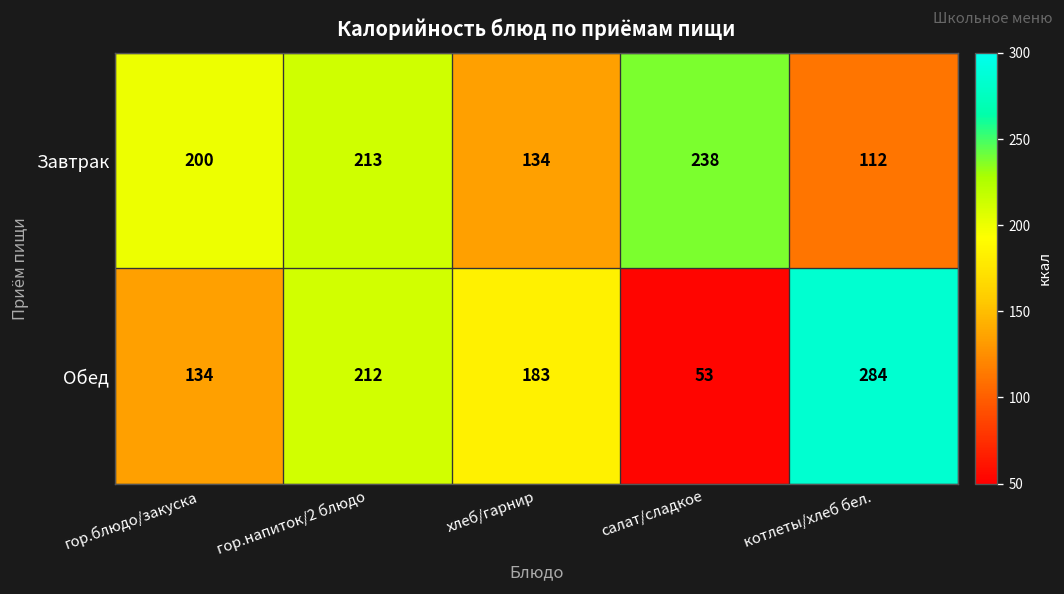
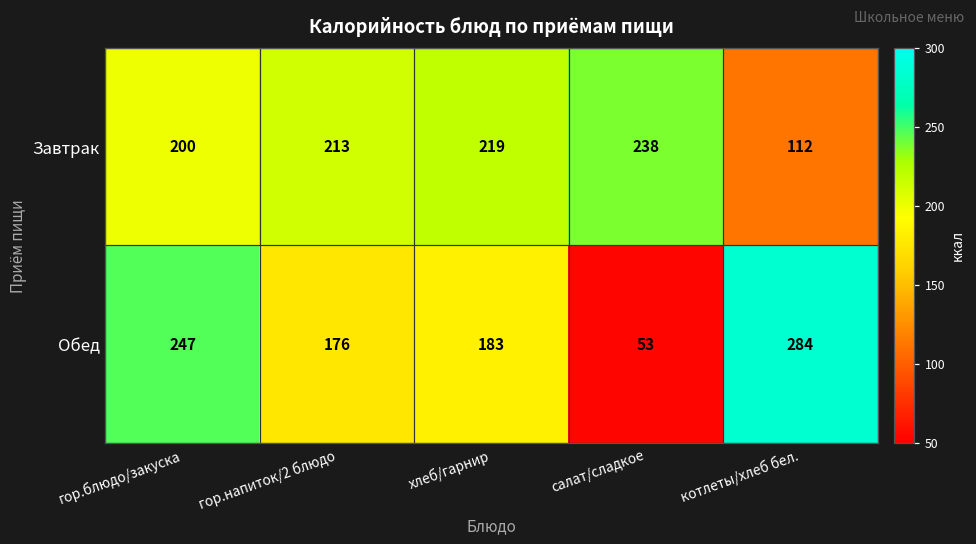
Завтрак, хлеб/гарнир: 134 -> 219
Обед, гор.блюдо/закуска: 134 -> 247
Обед, гор.напиток/2 блюдо: 212 -> 176
